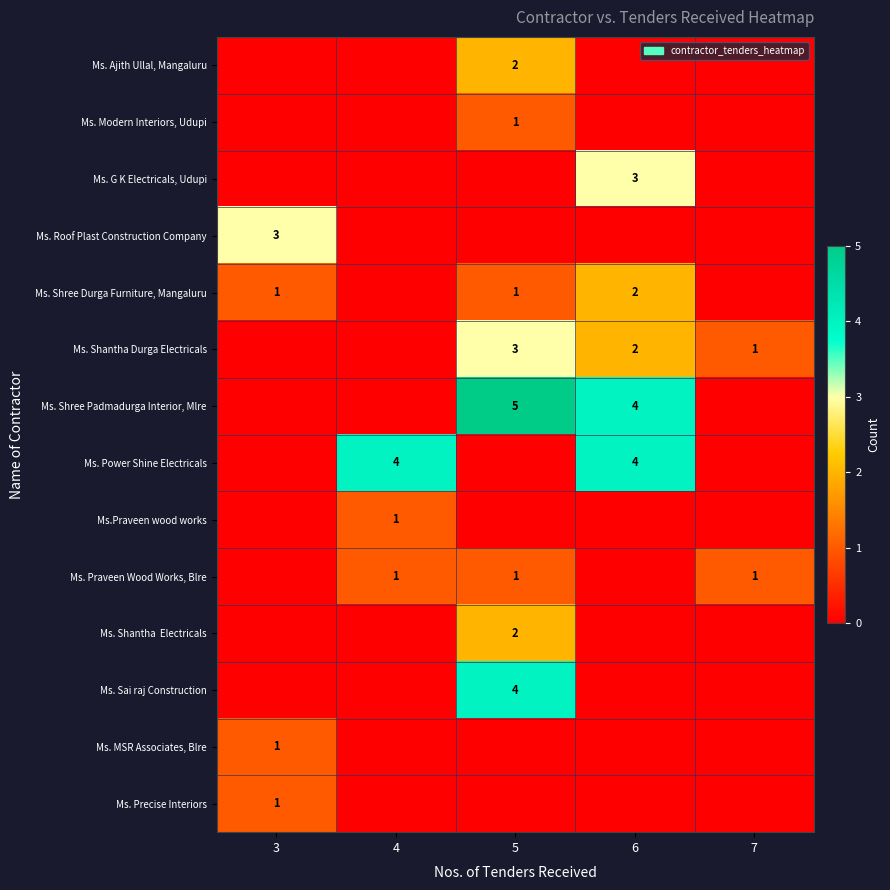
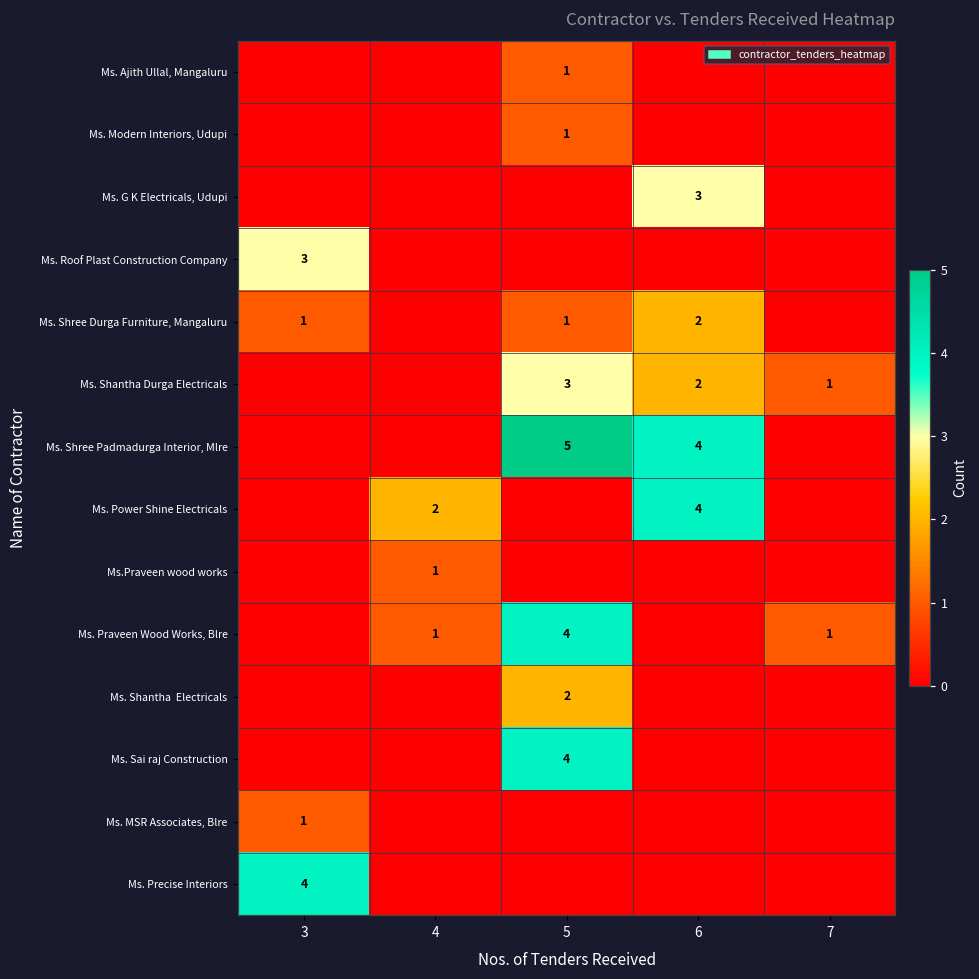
Ms. Ajith Ullal, Mangaluru, 5: 2 -> 1
Ms. Power Shine Electricals, 4: 4 -> 2
Ms. Praveen Wood Works, Blre, 5: 1 -> 4
Ms. Precise Interiors, 3: 1 -> 4
